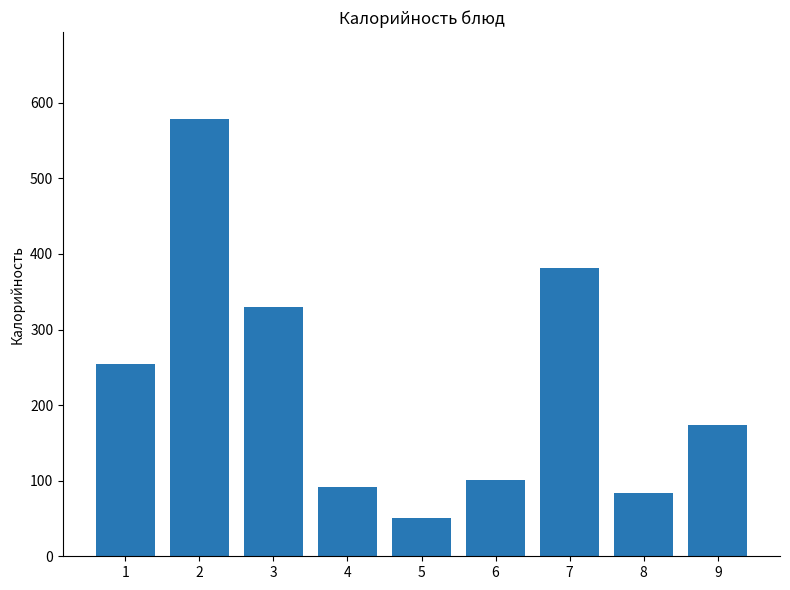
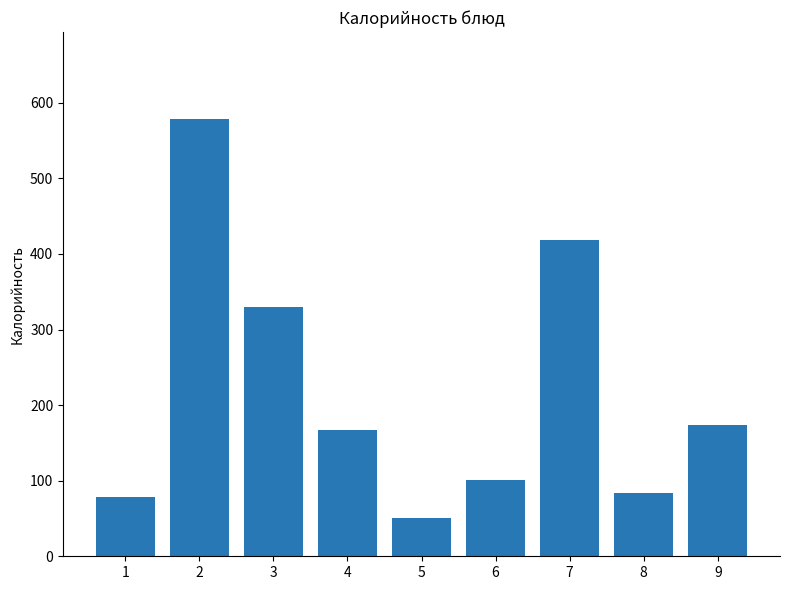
1: 250 -> 80
4: 90 -> 170
7: 380 -> 420
